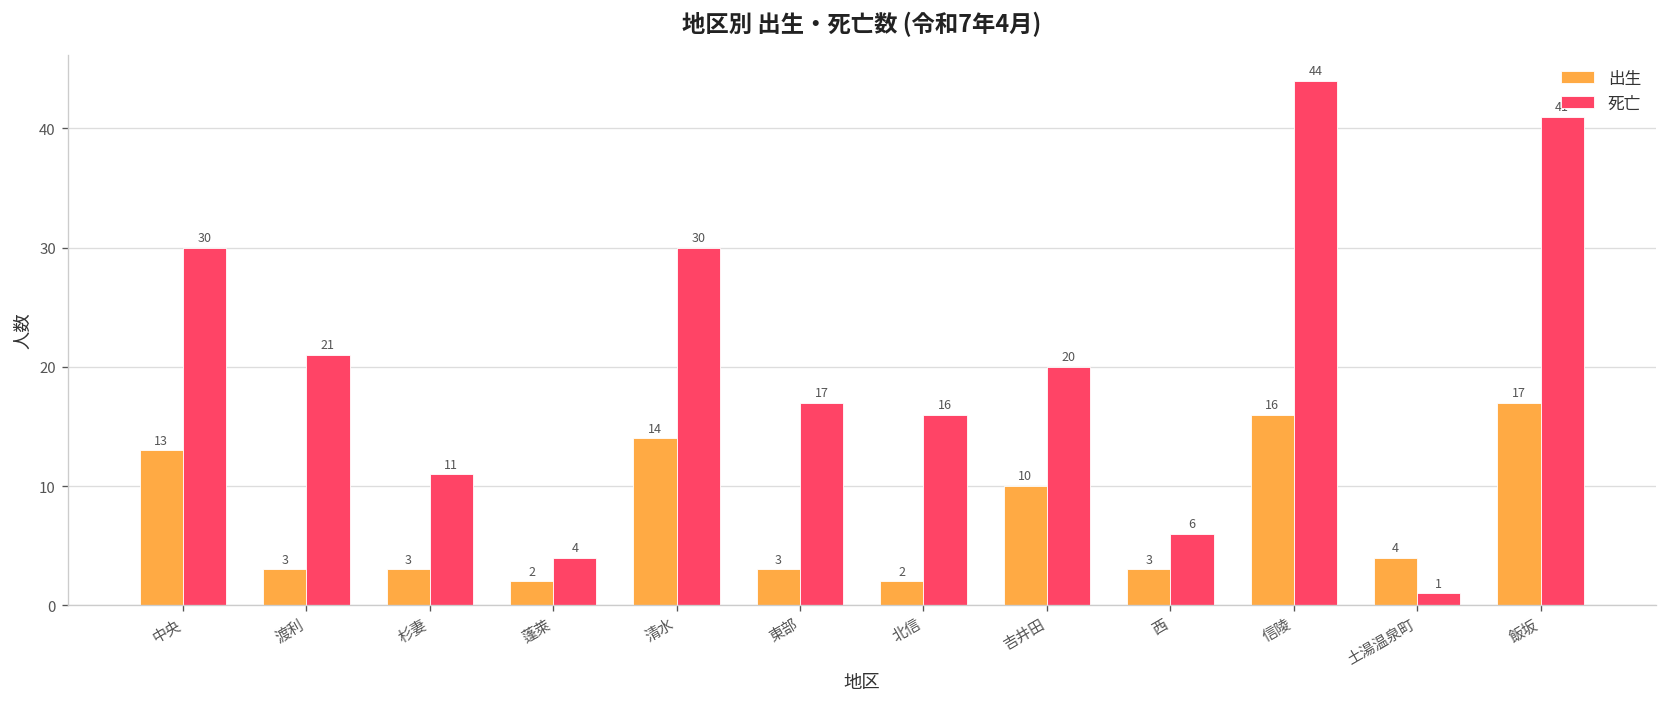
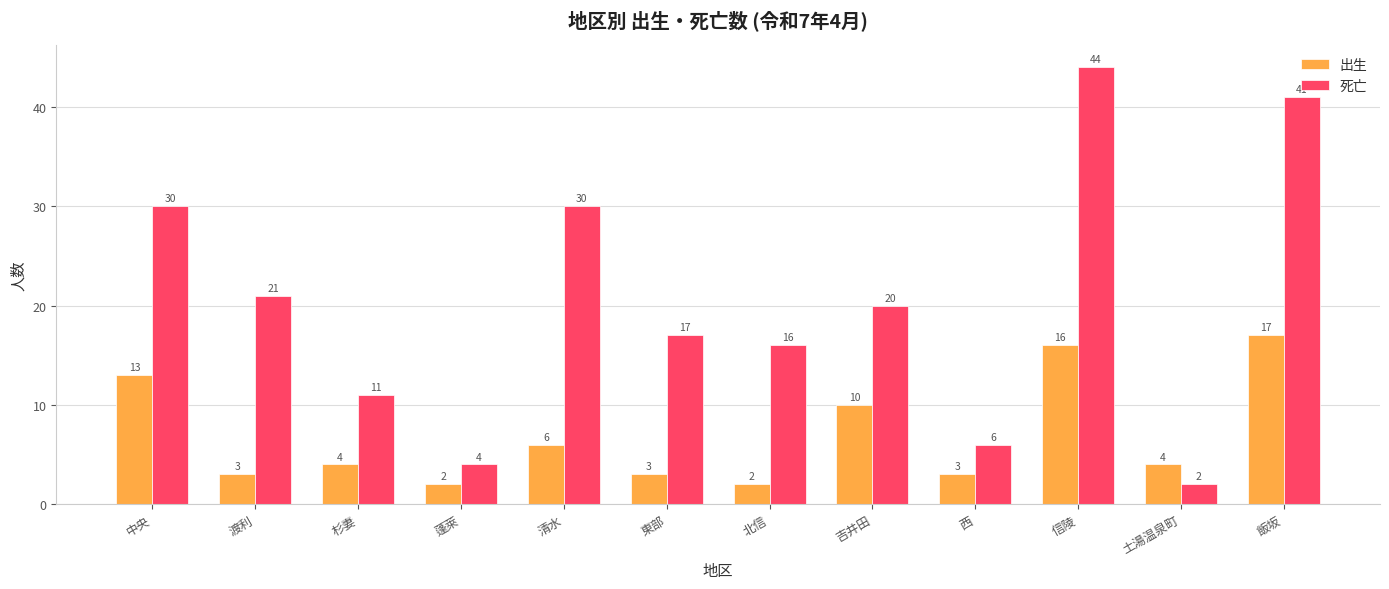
出生, 杉妻: 3 -> 4
出生, 清水: 14 -> 6
死亡, 土湯温泉町: 1 -> 2
